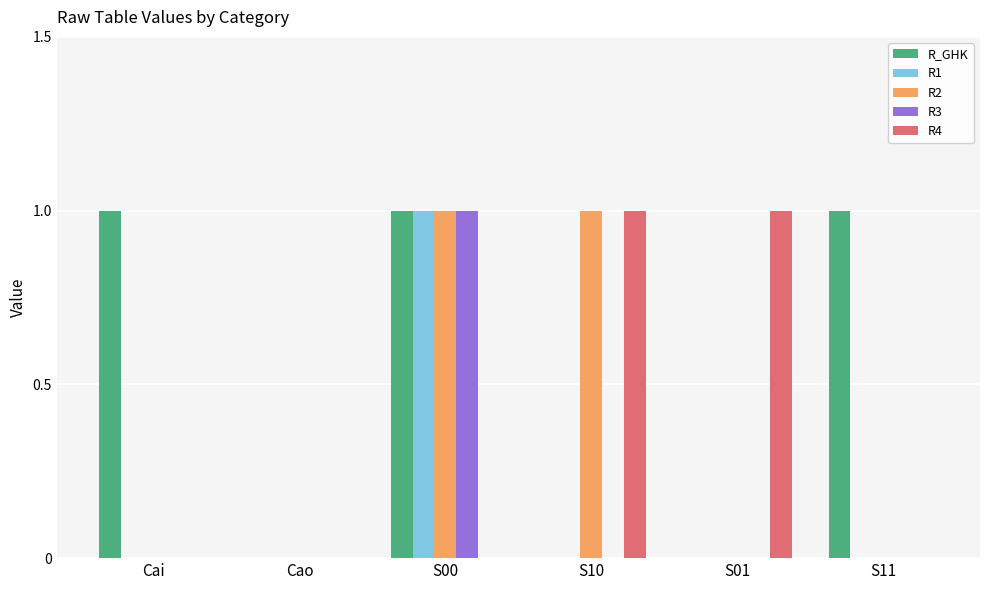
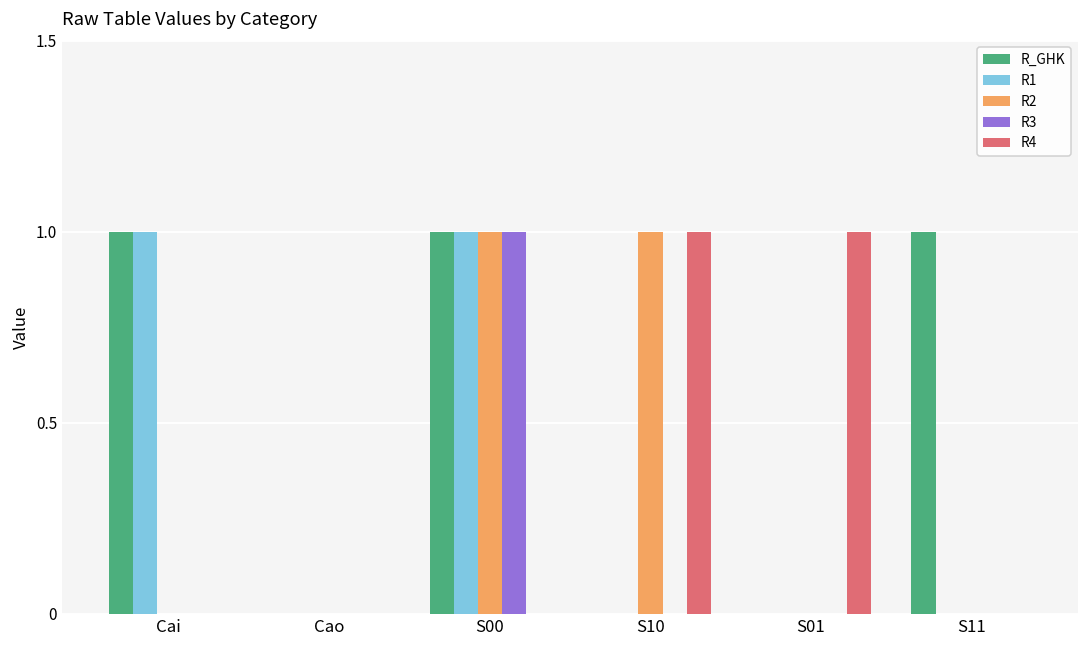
R1, Cai: 0 -> 1
